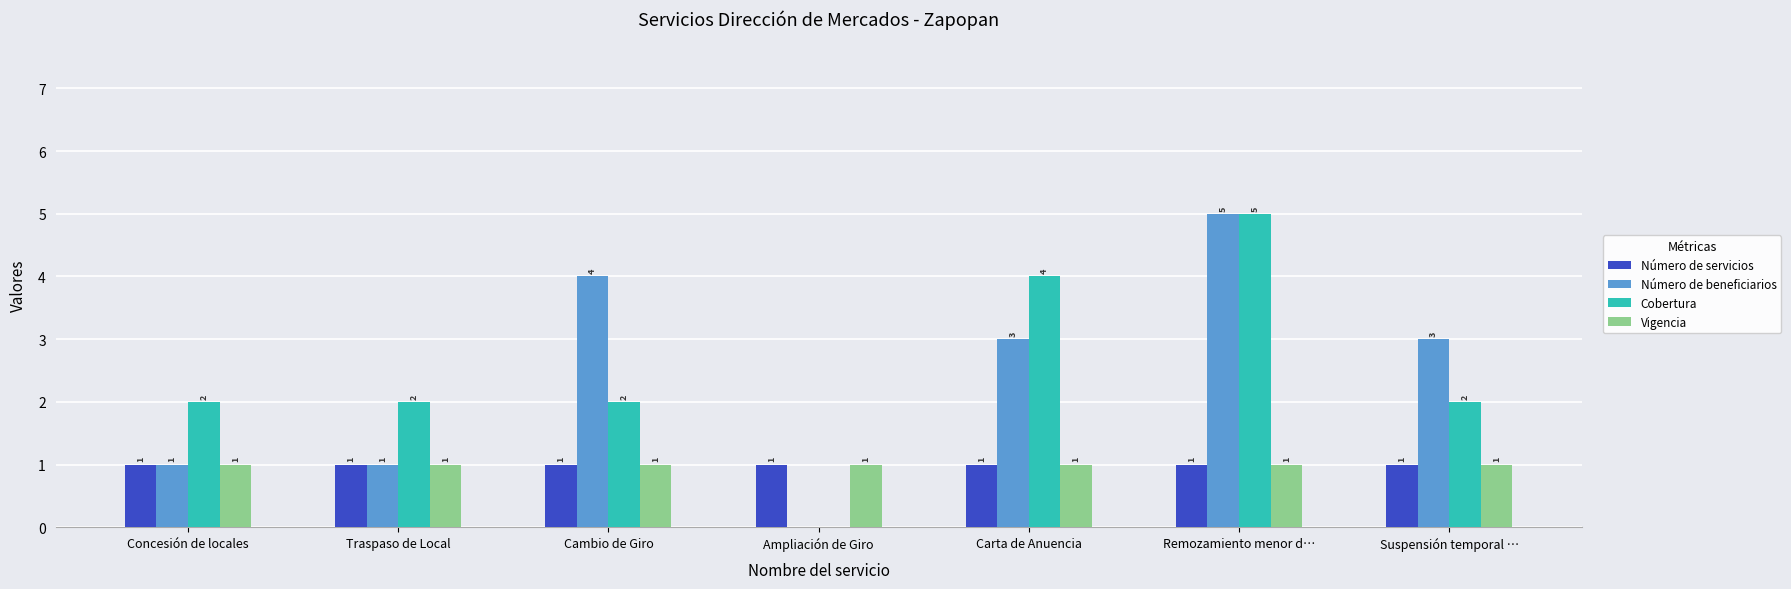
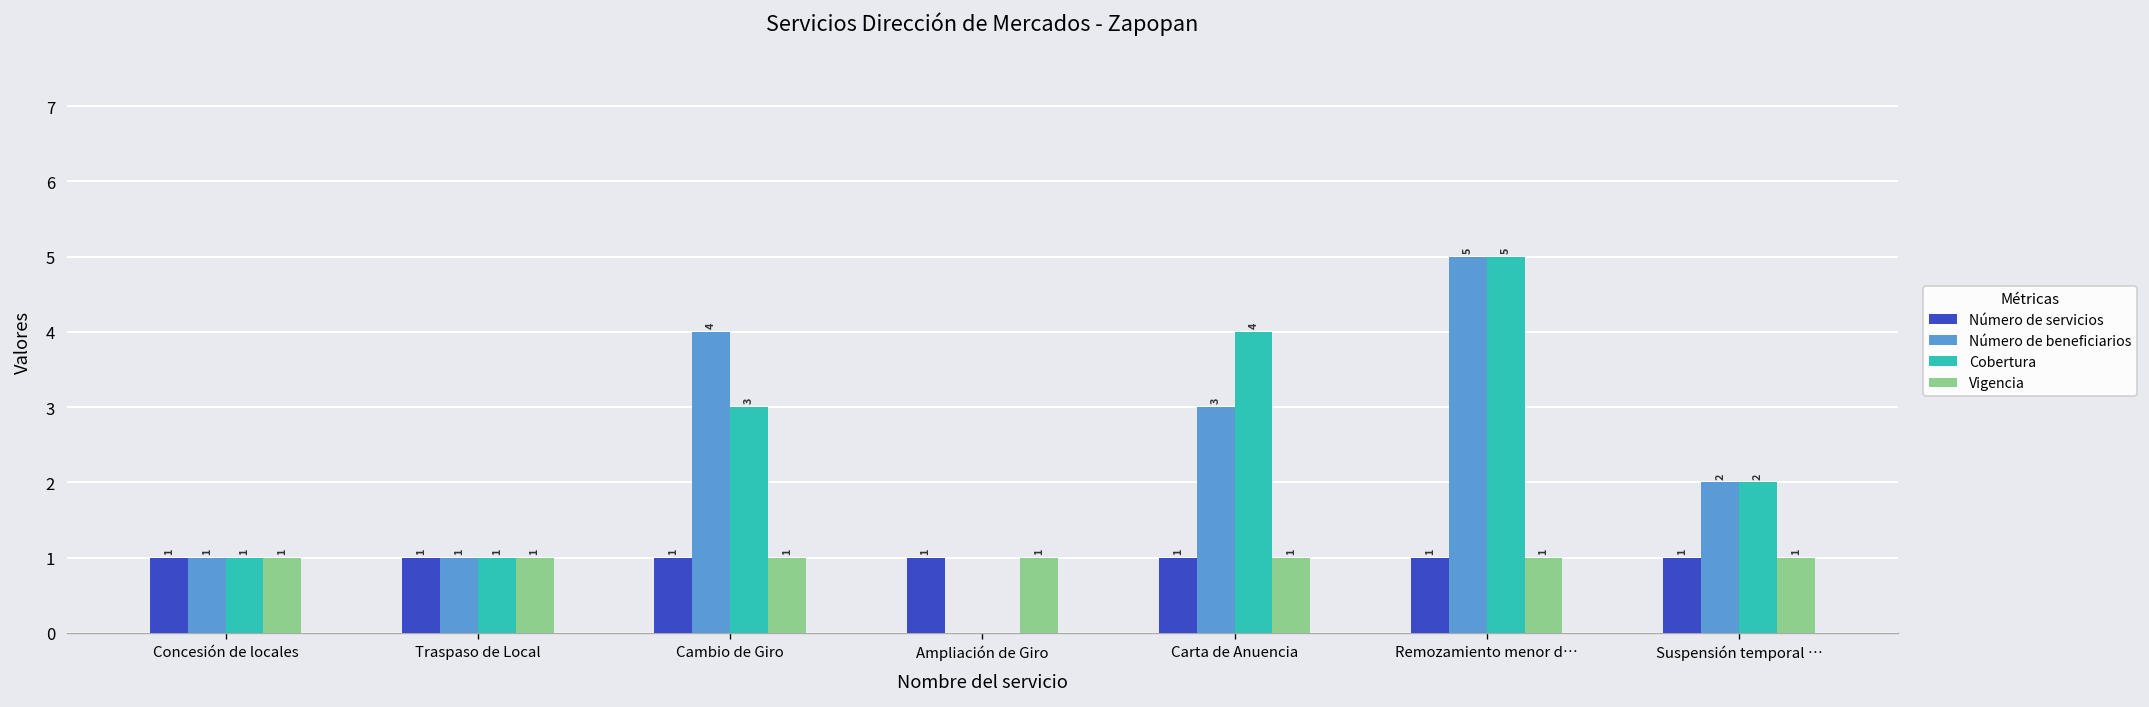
Cobertura, Concesión de locales: 2 -> 1
Cobertura, Traspaso de Local: 2 -> 1
Cobertura, Cambio de Giro: 2 -> 3
Número de beneficiarios, Suspensión temporal …: 3 -> 2
